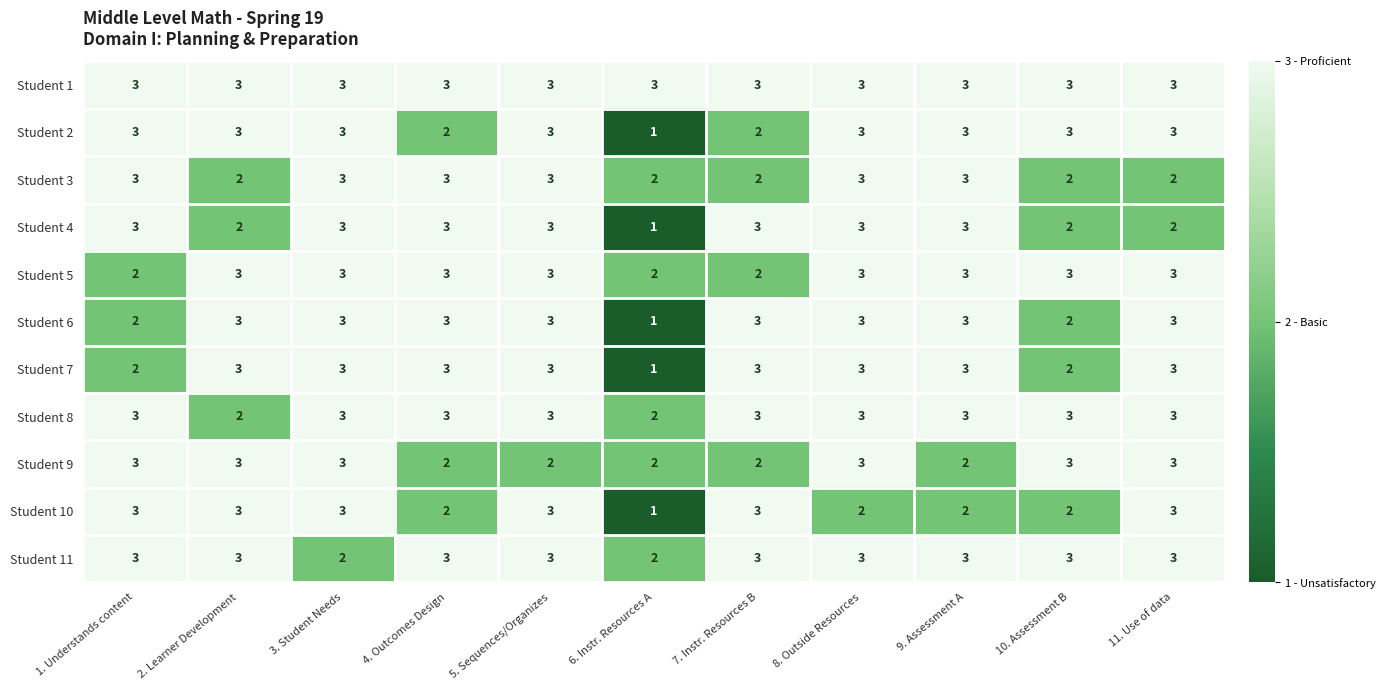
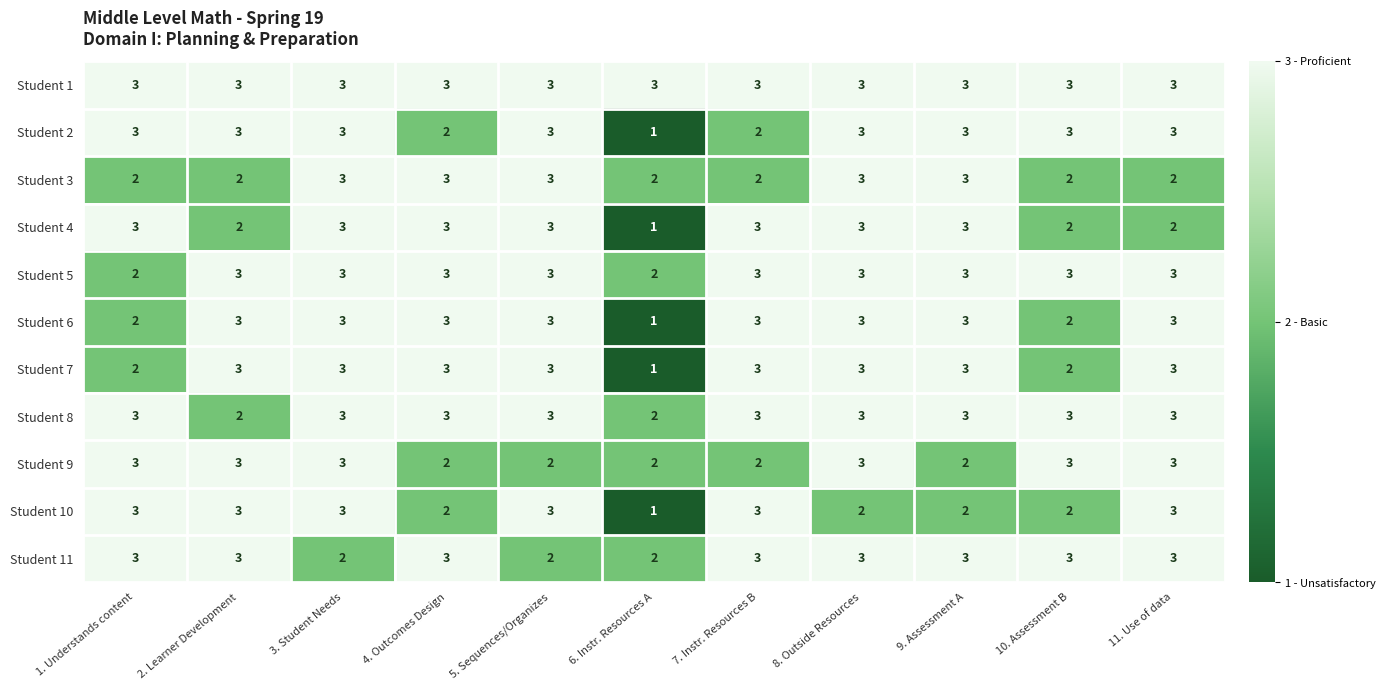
Student 3, 1. Understands content: 3 -> 2
Student 5, 7. Instr. Resources B: 2 -> 3
Student 11, 5. Sequences/Organizes: 3 -> 2
